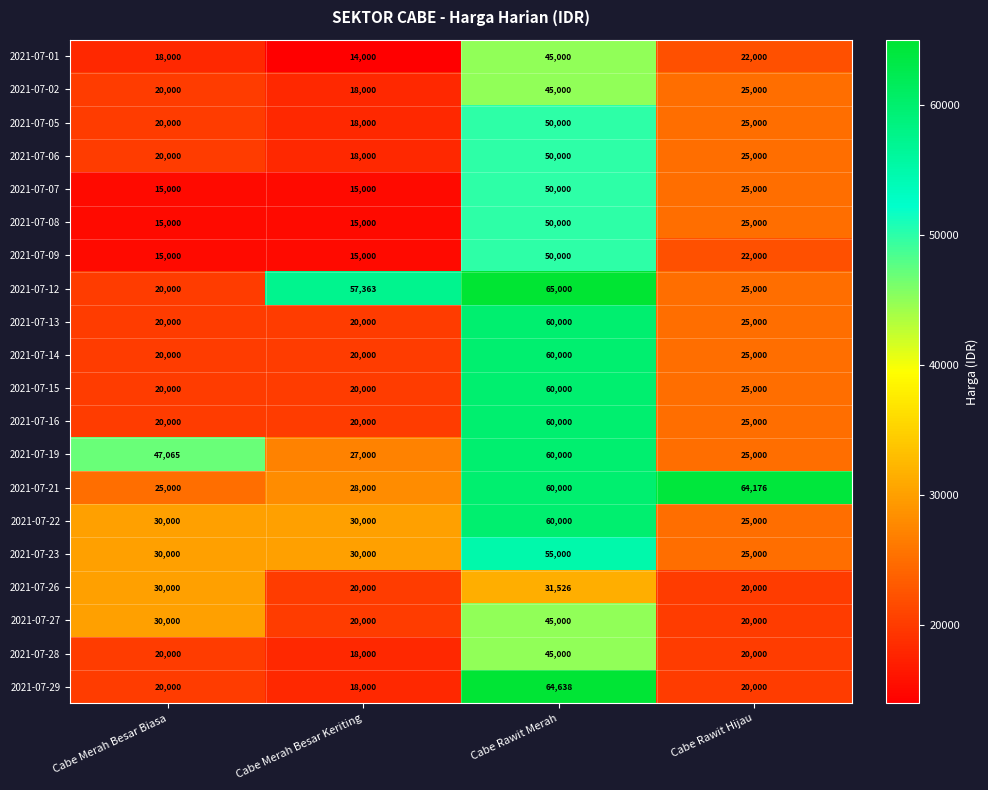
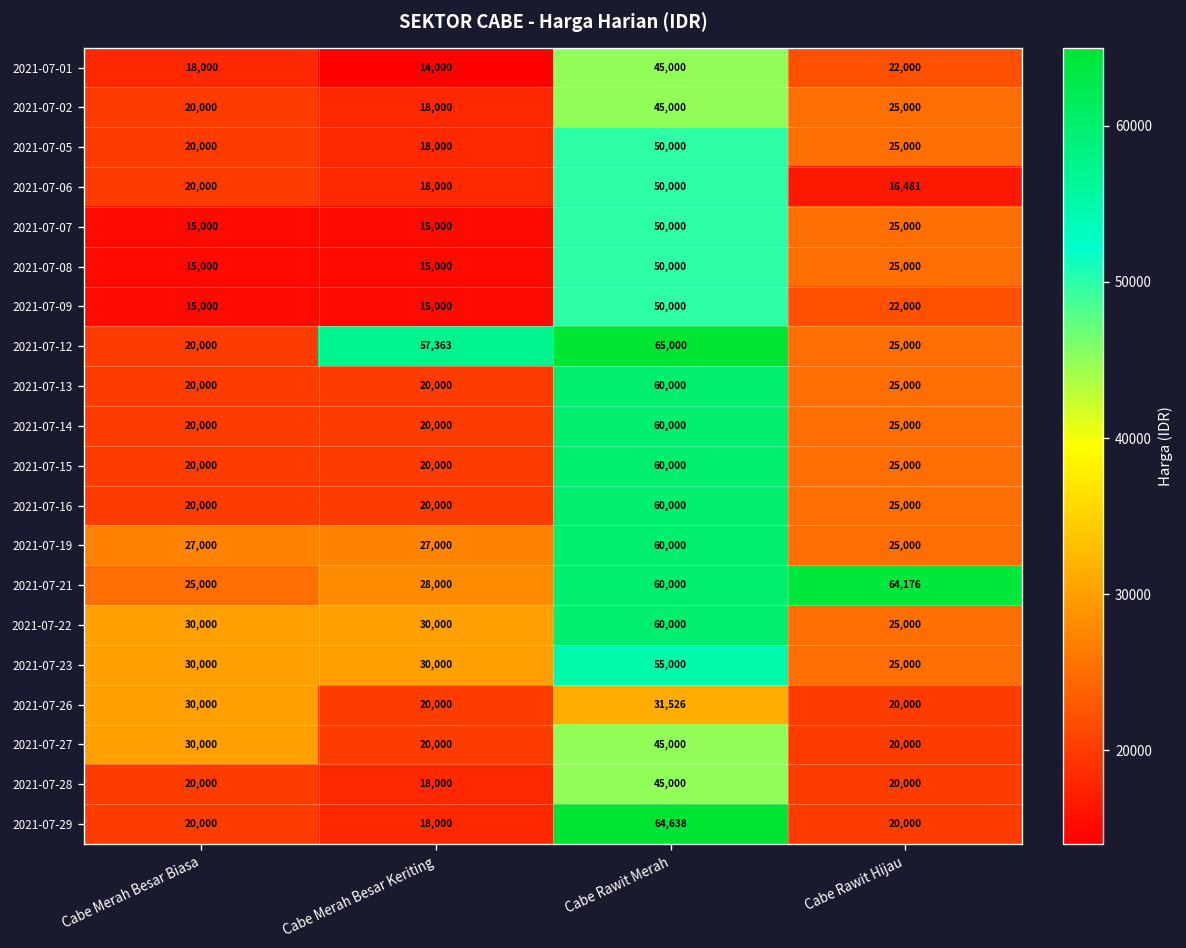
2021-07-06, Cabe Rawit Hijau: 25,000 -> 16,481
2021-07-19, Cabe Merah Besar Biasa: 47,065 -> 27,000
